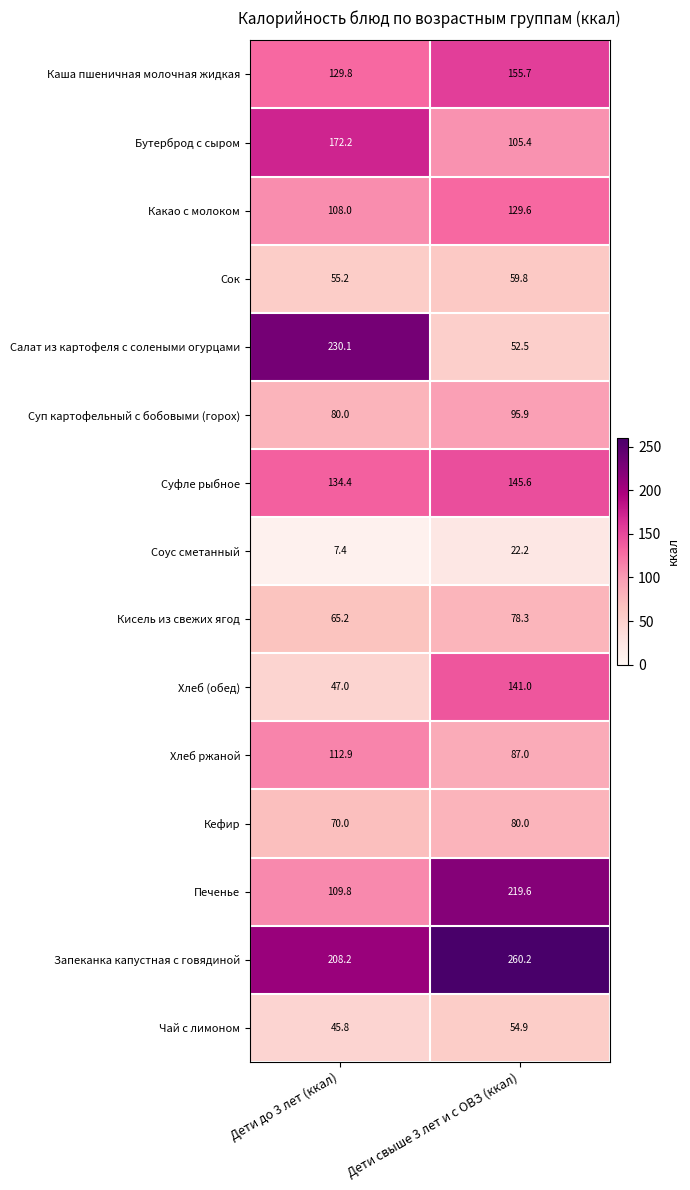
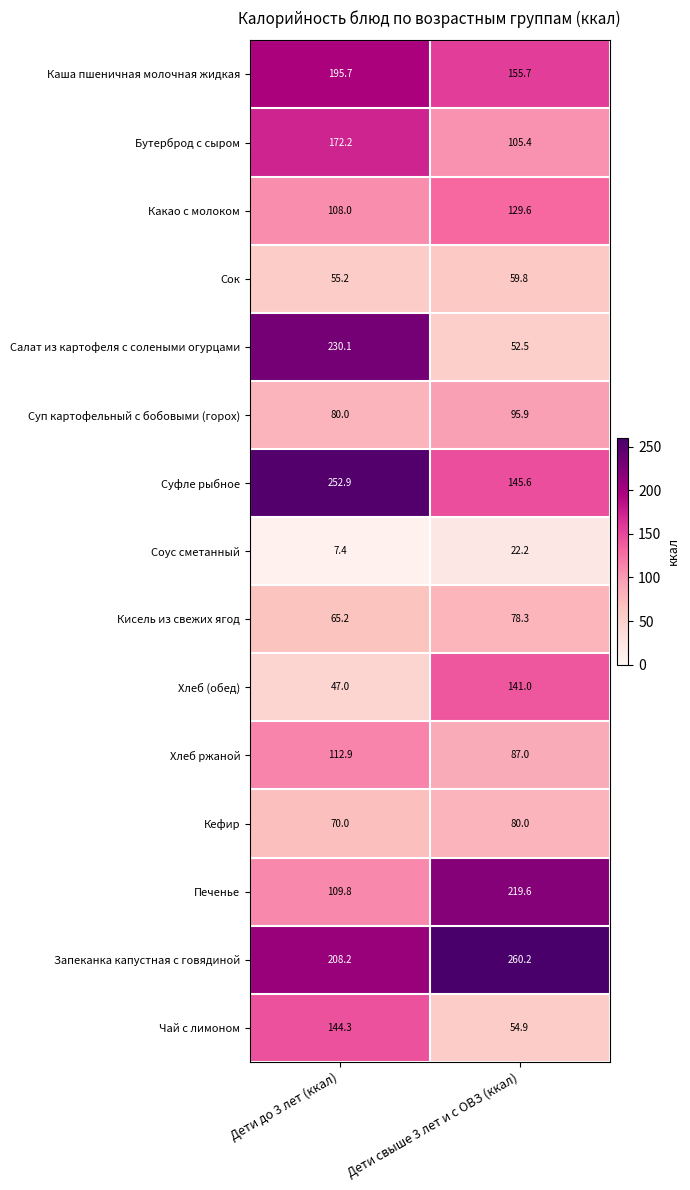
Каша пшеничная молочная жидкая, Дети до 3 лет (ккал): 129.8 -> 195.7
Суфле рыбное, Дети до 3 лет (ккал): 134.4 -> 252.9
Чай с лимоном, Дети до 3 лет (ккал): 45.8 -> 144.3
